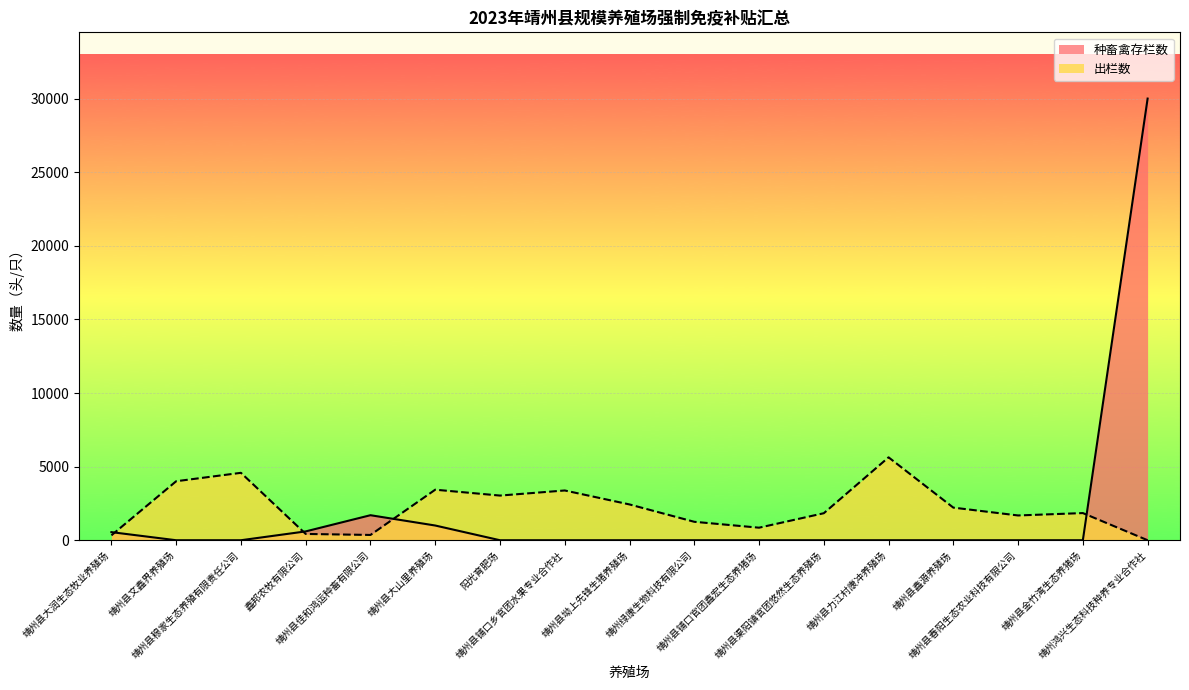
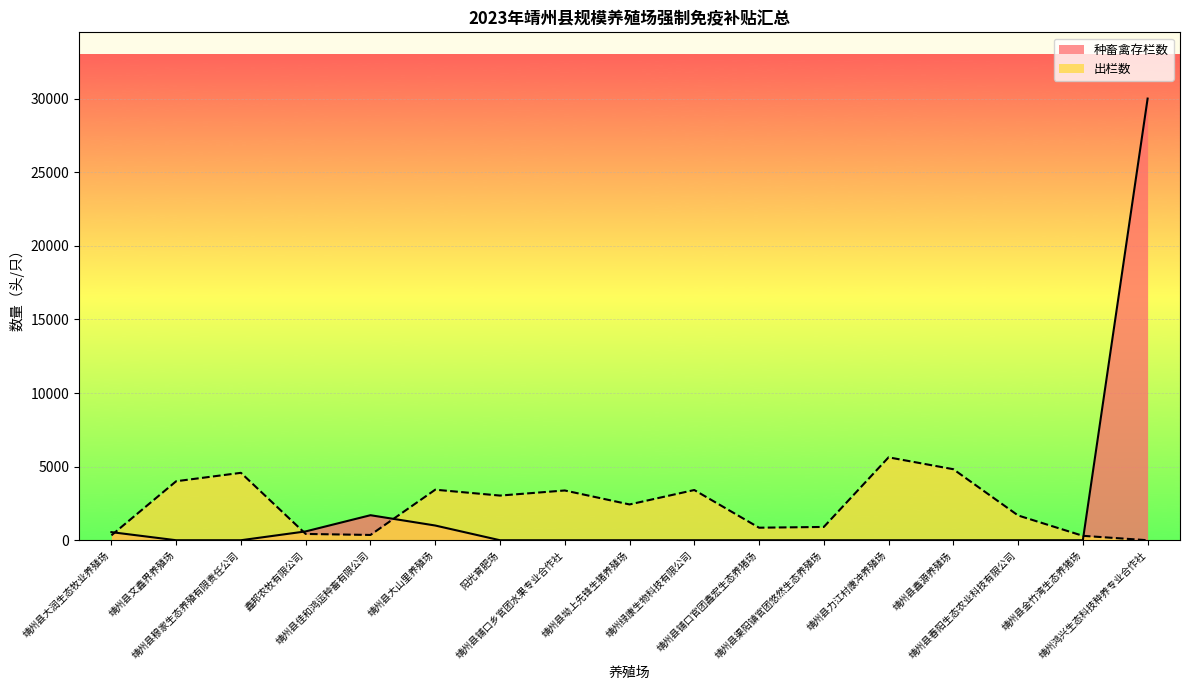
出栏数, 靖州绿康生物科技有限公司: 1300 -> 3400
出栏数, 靖州县渠阳镇官团悠然生态养殖场: 1800 -> 900
出栏数, 靖州县鑫源养殖场: 2200 -> 4800
出栏数, 靖州县金竹湾生态养猪场: 1800 -> 300
